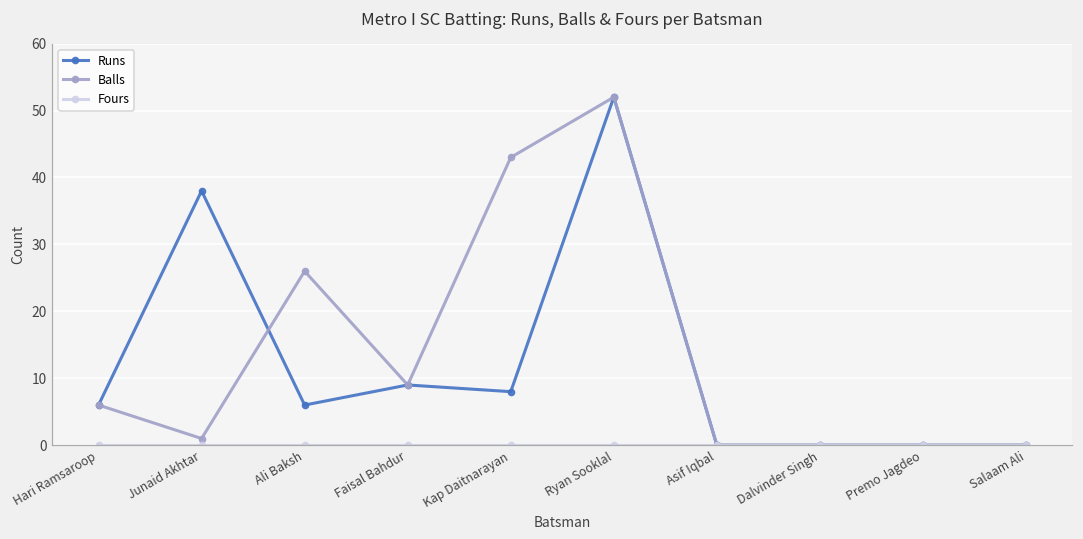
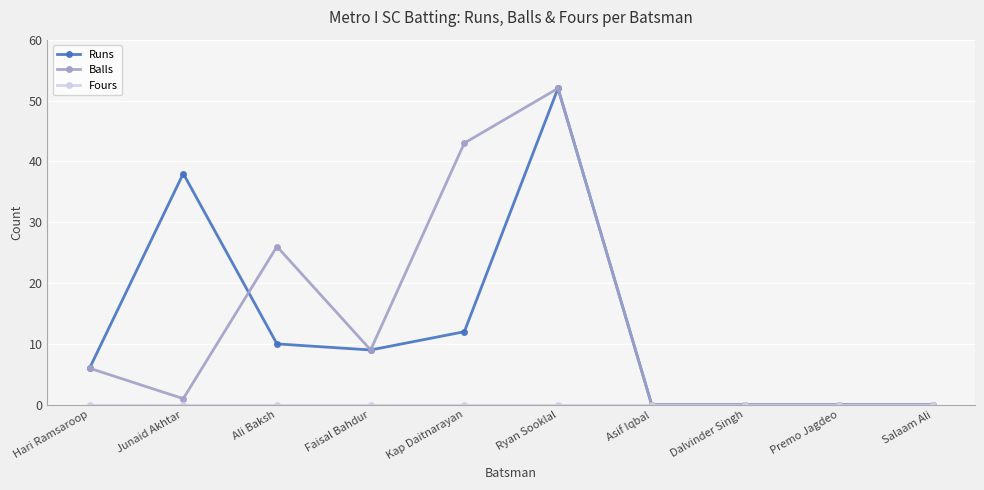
Runs, Ali Baksh: 6 -> 10
Runs, Kap Daitnarayan: 8 -> 12
